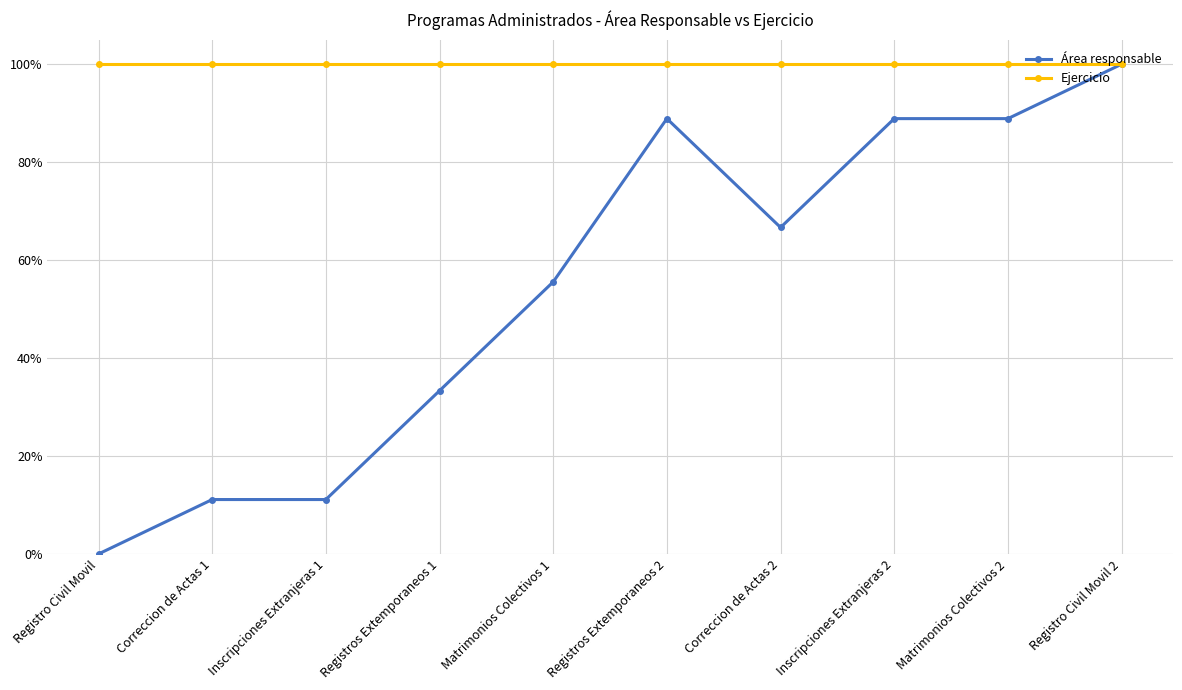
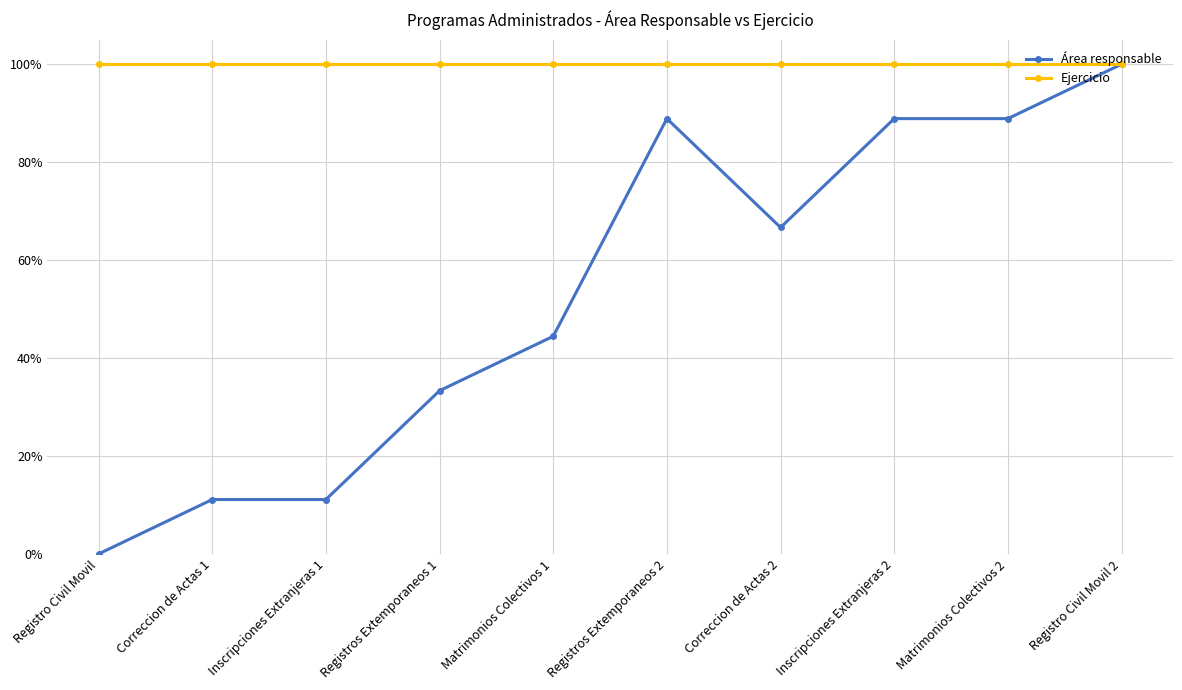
Área responsable, Matrimonios Colectivos 1: 56% -> 44%
